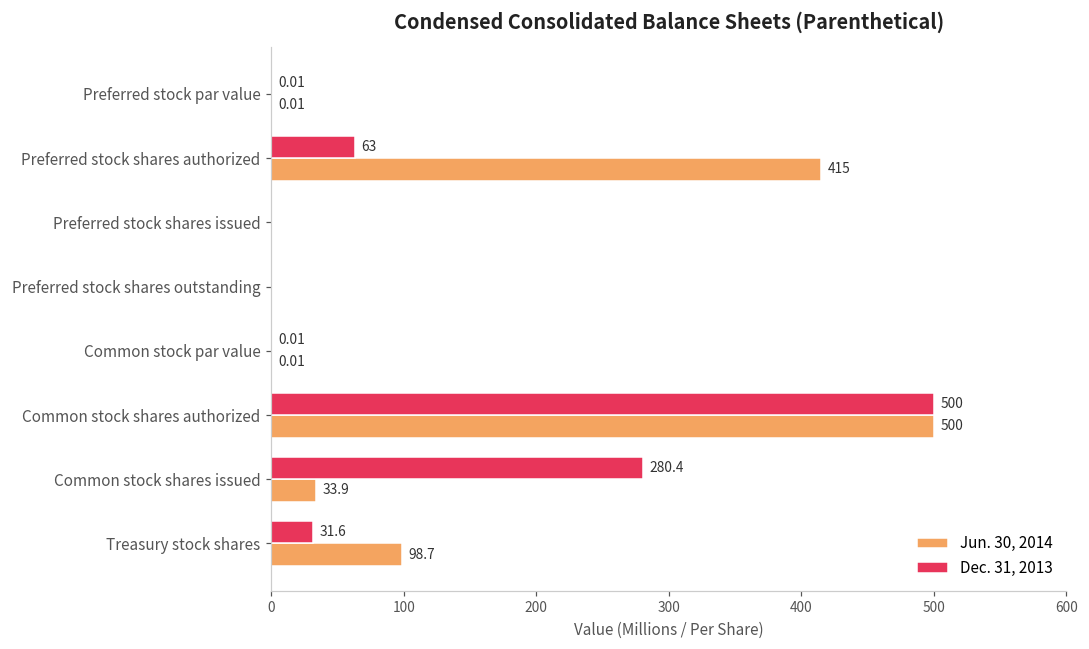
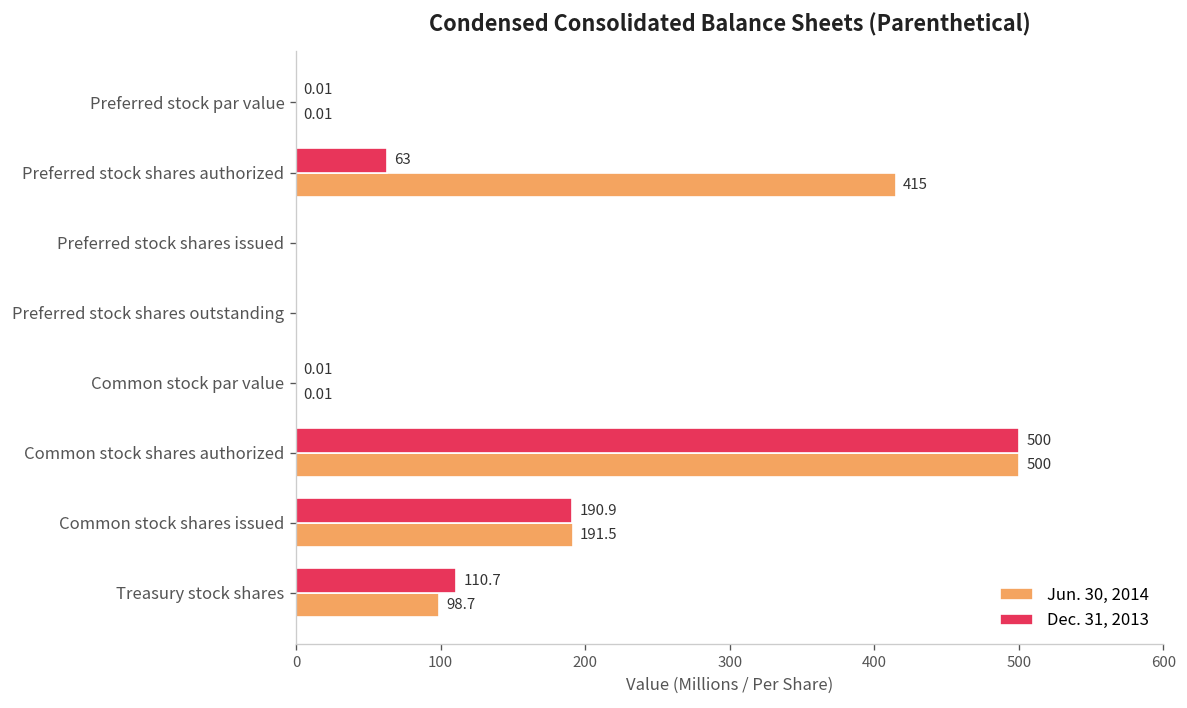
Dec. 31, 2013, Common stock shares issued: 280.4 -> 190.9
Jun. 30, 2014, Common stock shares issued: 33.9 -> 191.5
Dec. 31, 2013, Treasury stock shares: 31.6 -> 110.7
